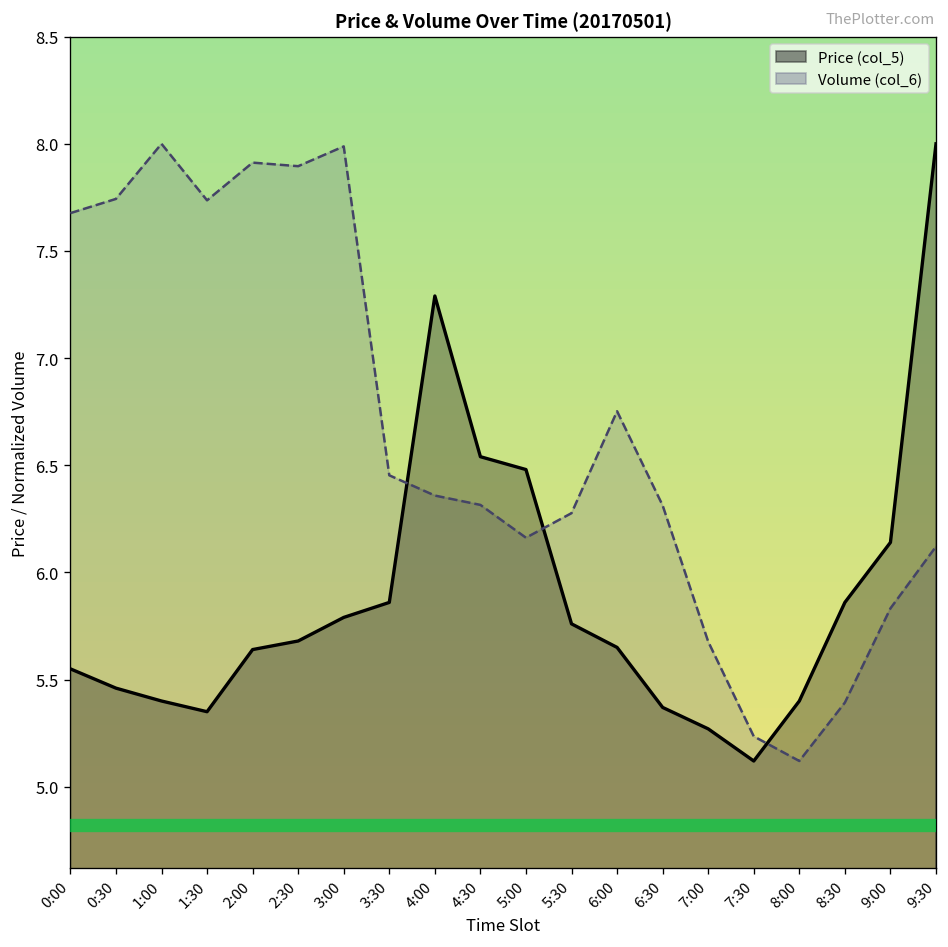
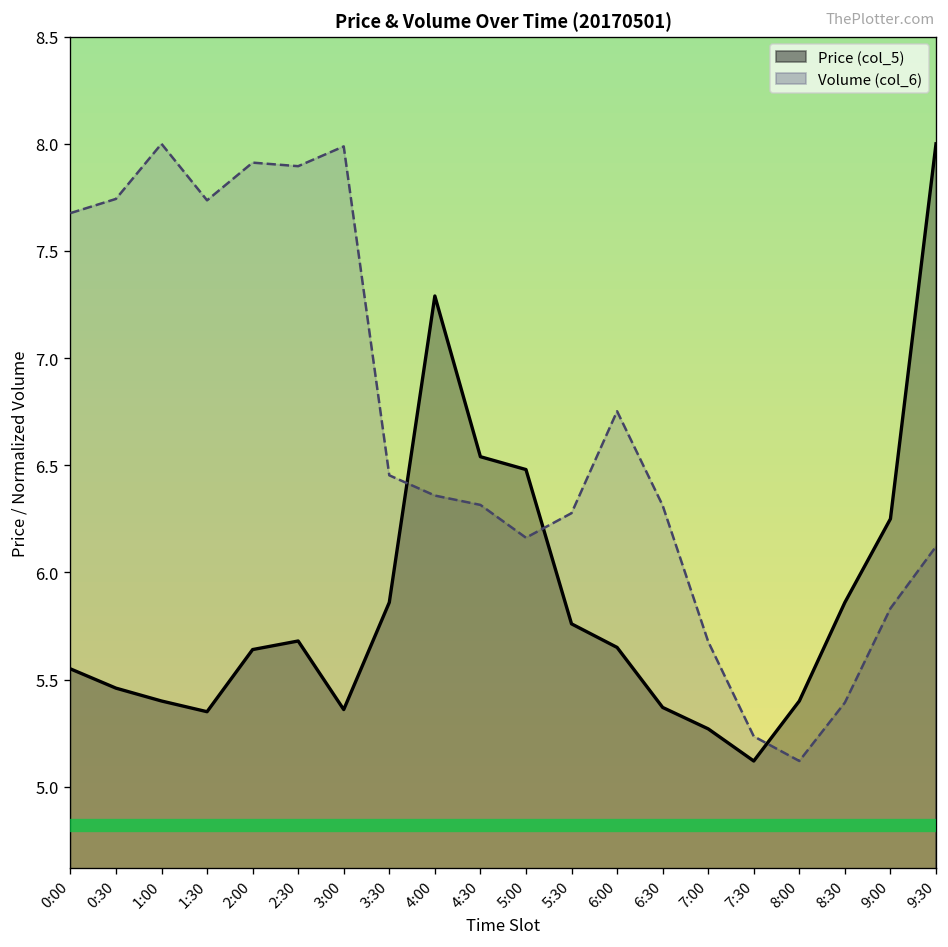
Price (col_5), 3:00: 5.79 -> 5.36
Price (col_5), 9:00: 6.14 -> 6.25
